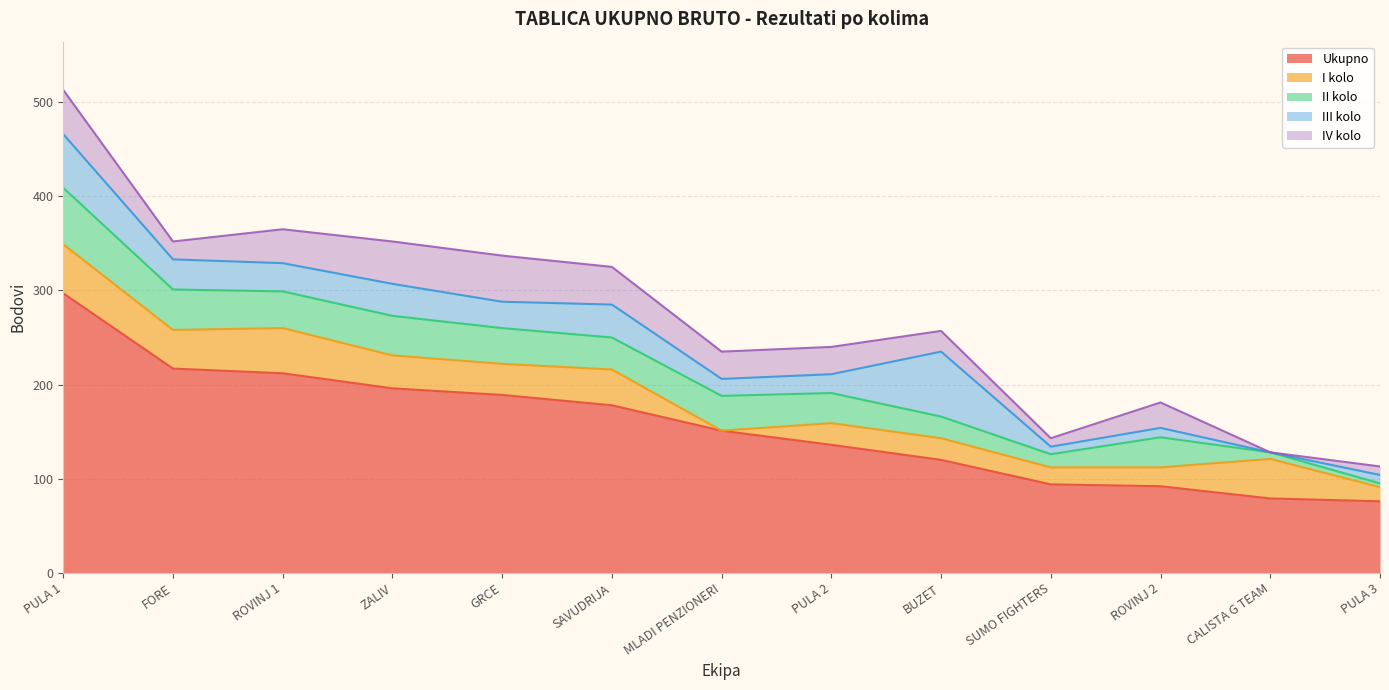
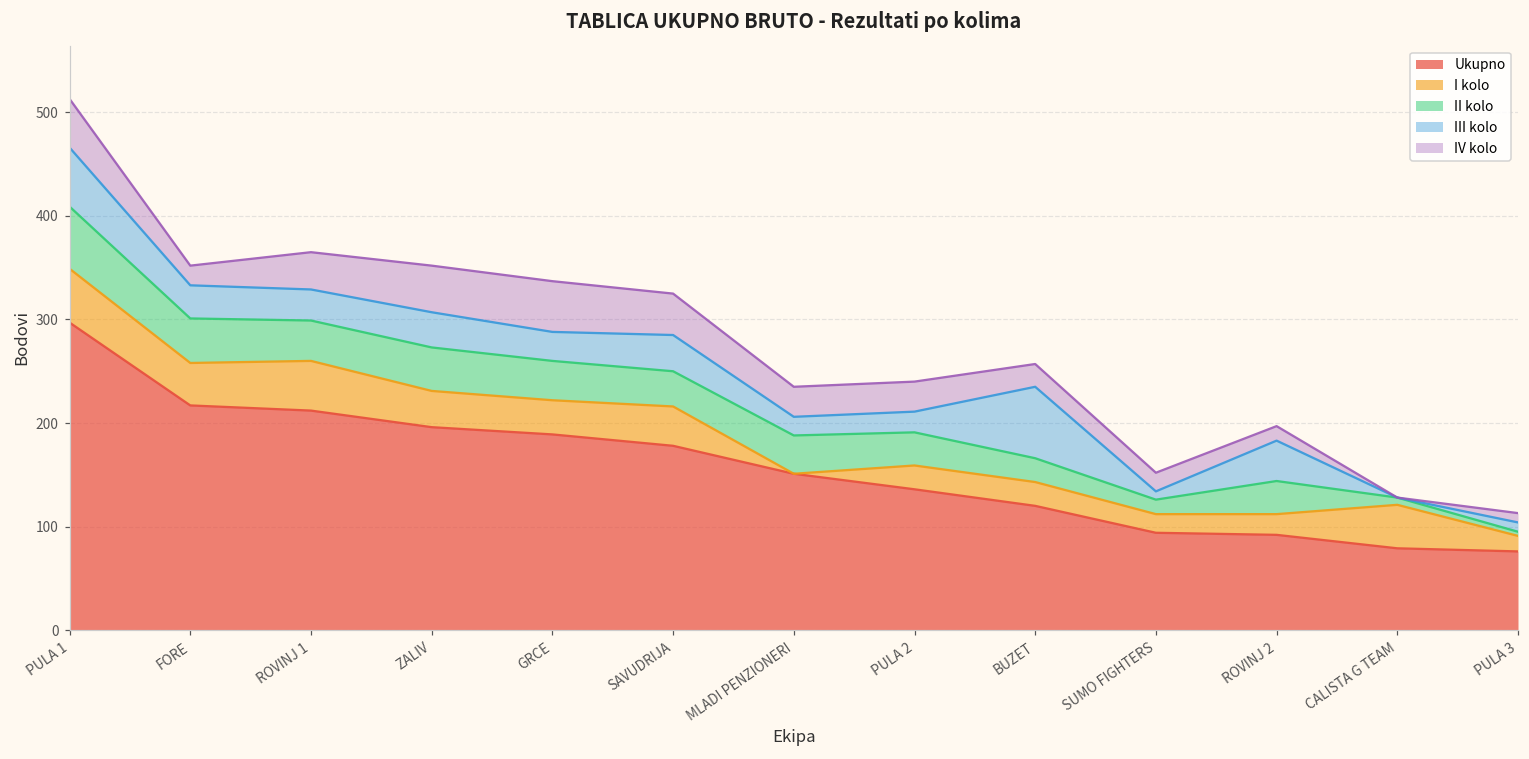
IV kolo, SUMO FIGHTERS: 10 -> 20
III kolo, ROVINJ 2: 10 -> 40
IV kolo, ROVINJ 2: 30 -> 10
